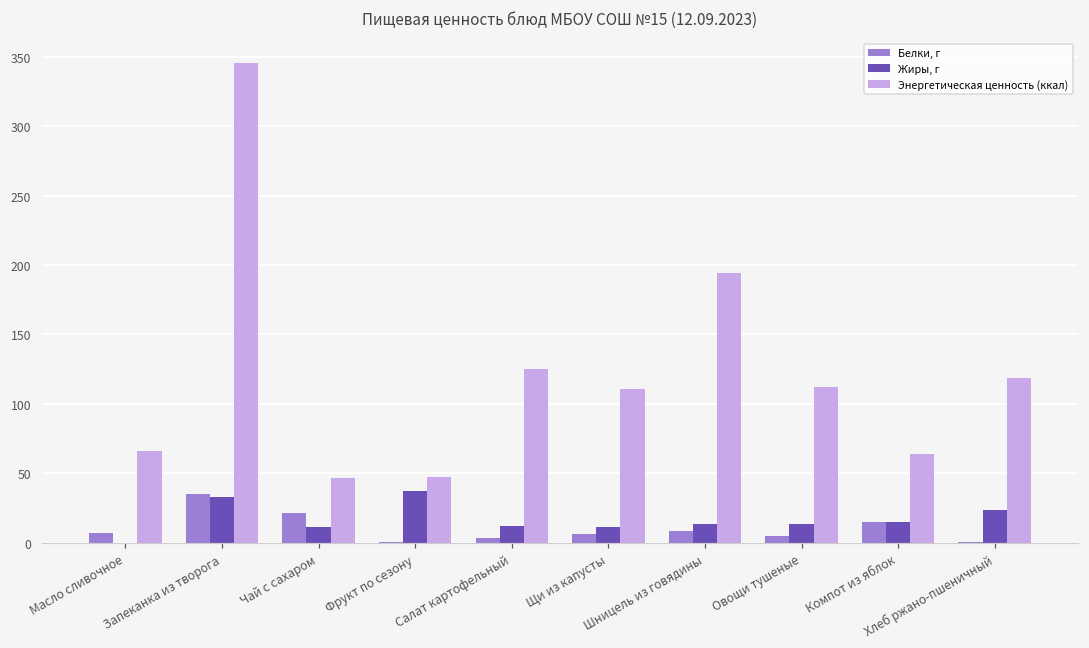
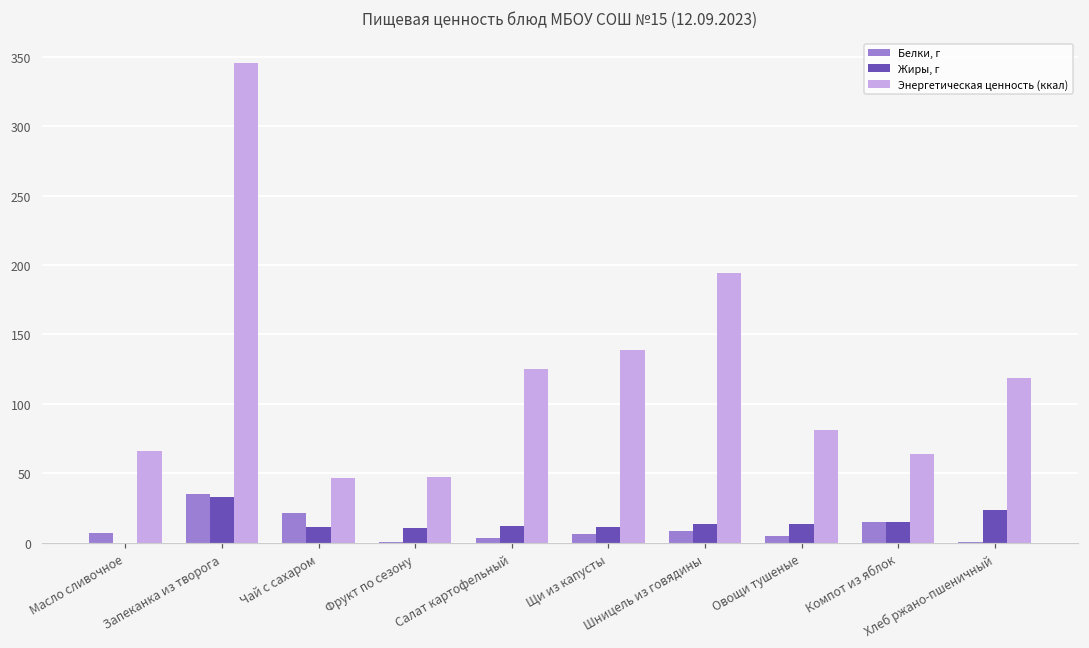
Жиры, г, Фрукт по сезону: 37 -> 10
Энергетическая ценность (ккал), Щи из капусты: 111 -> 138
Энергетическая ценность (ккал), Овощи тушеные: 112 -> 81
